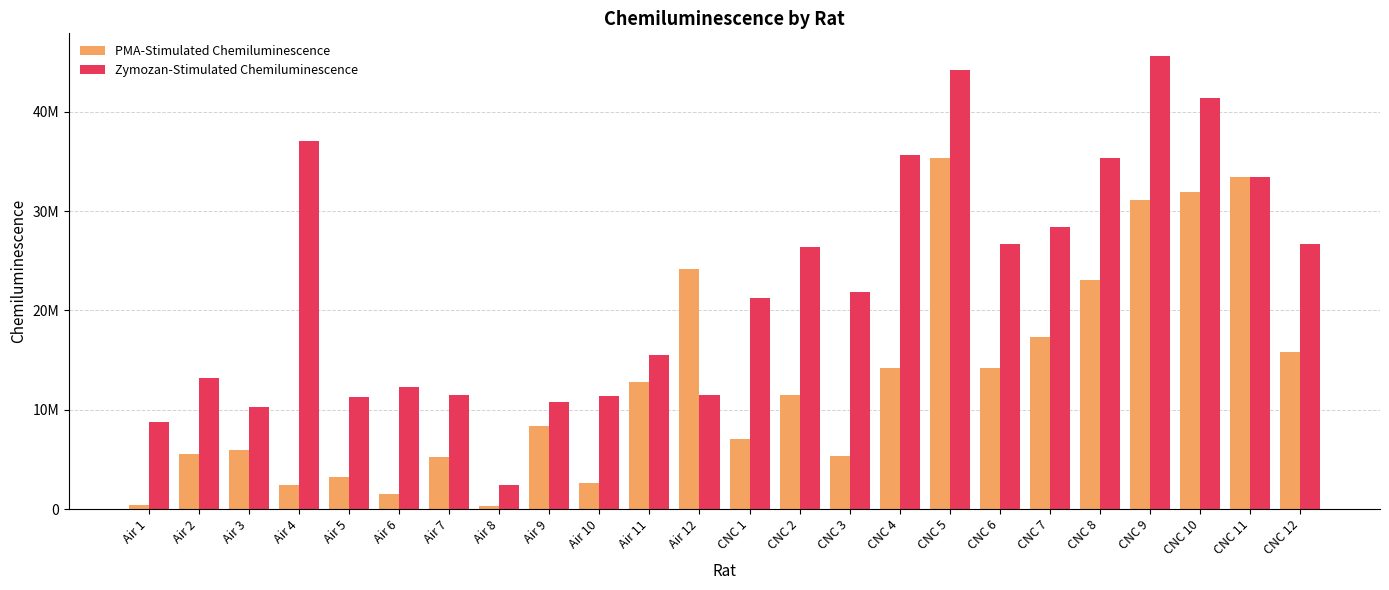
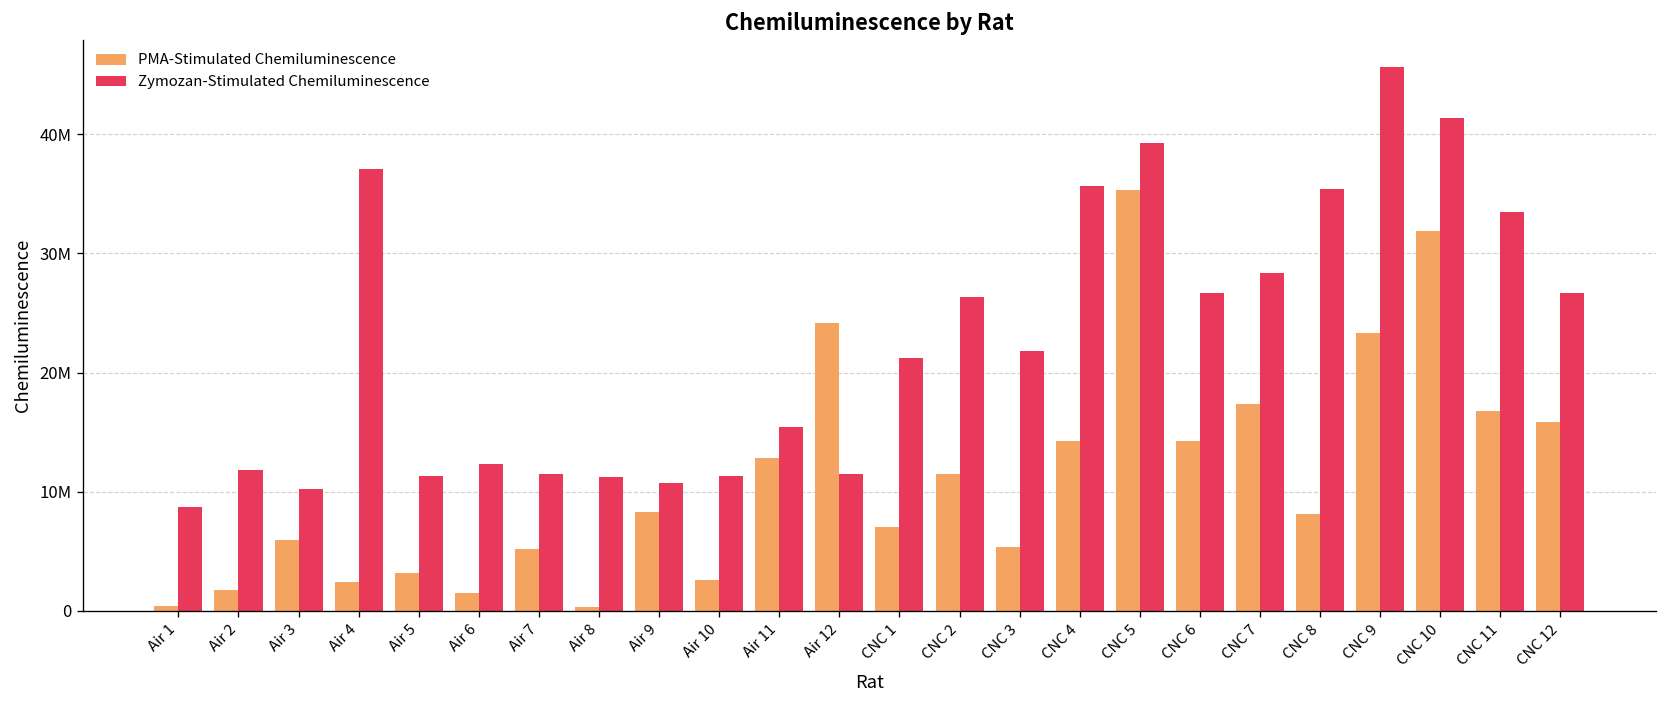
PMA-Stimulated Chemiluminescence, Air 2: 6000000 -> 2000000
Zymozan-Stimulated Chemiluminescence, Air 2: 13000000 -> 12000000
Zymozan-Stimulated Chemiluminescence, Air 8: 2000000 -> 11000000
Zymozan-Stimulated Chemiluminescence, CNC 5: 44000000 -> 39000000
PMA-Stimulated Chemiluminescence, CNC 8: 23000000 -> 8000000
PMA-Stimulated Chemiluminescence, CNC 9: 31000000 -> 23000000
PMA-Stimulated Chemiluminescence, CNC 11: 33000000 -> 17000000
